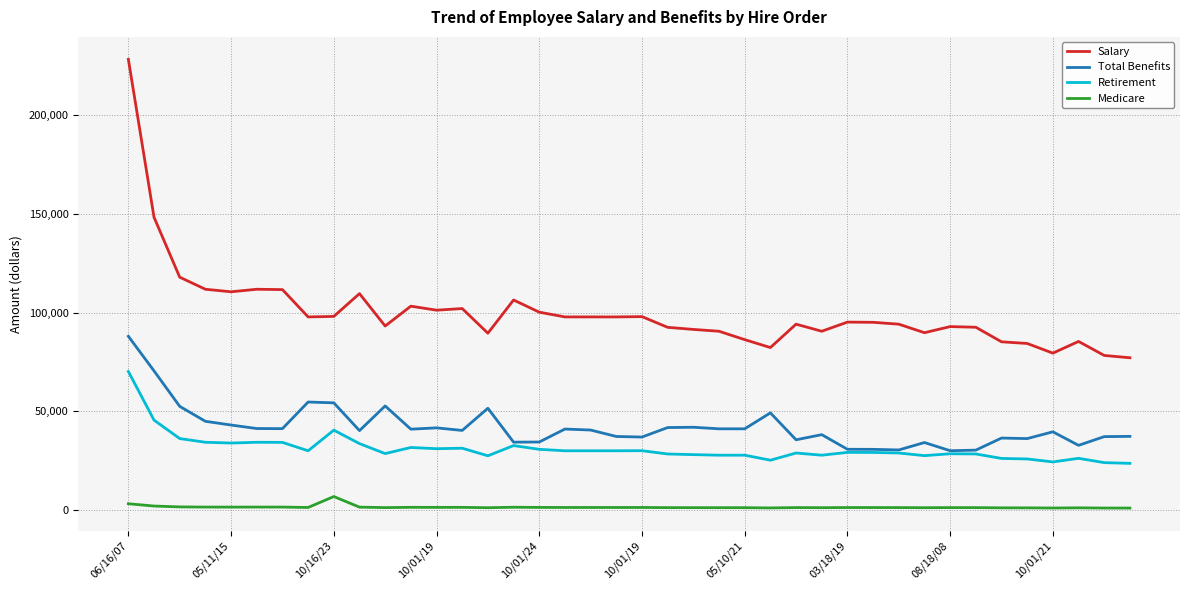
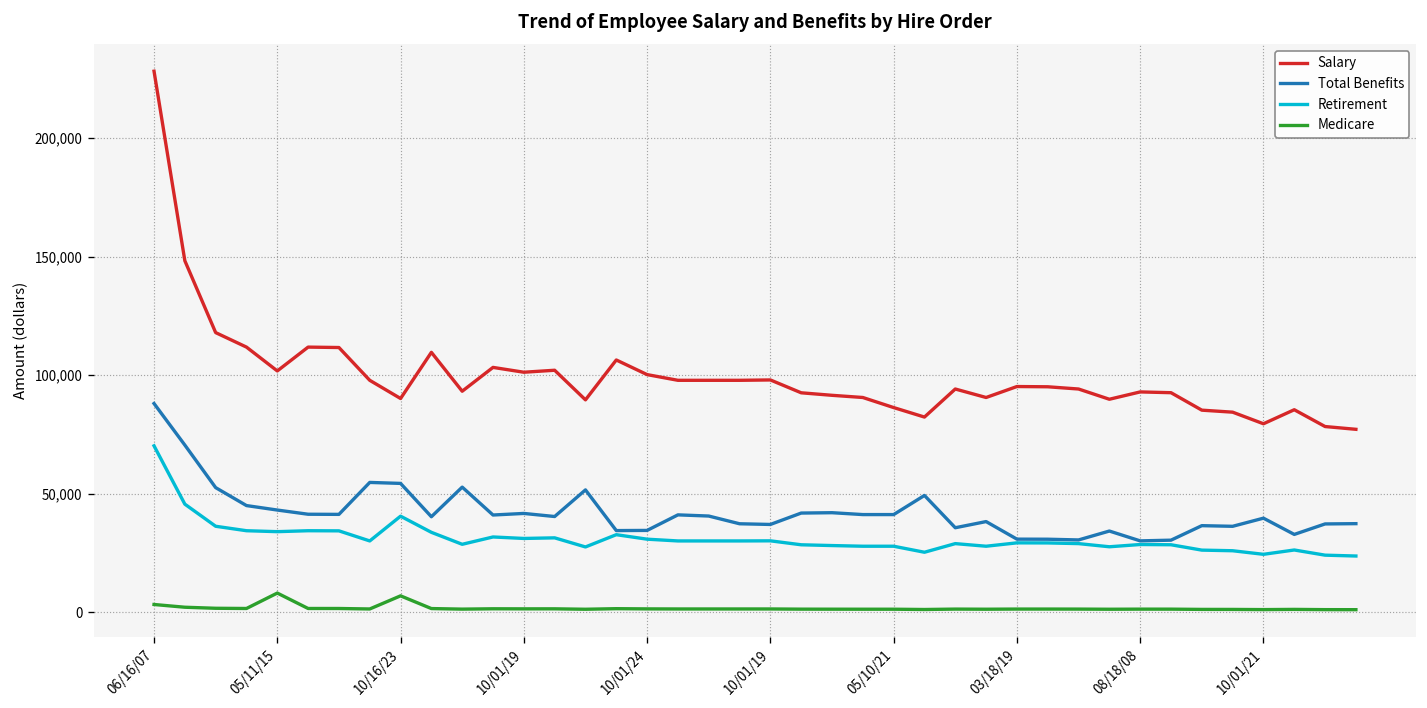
Salary, 05/11/15: 111,000 -> 102,000
Medicare, 05/11/15: 2,000 -> 8,000
Salary, 10/16/23: 98,000 -> 90,000
